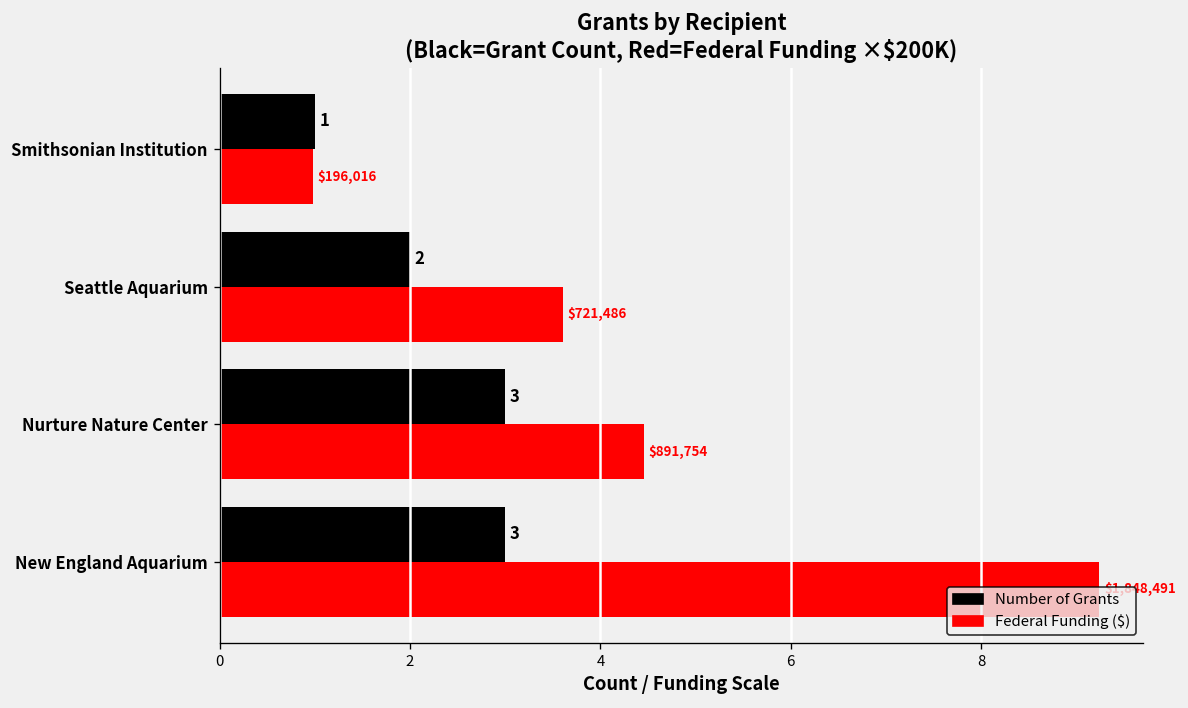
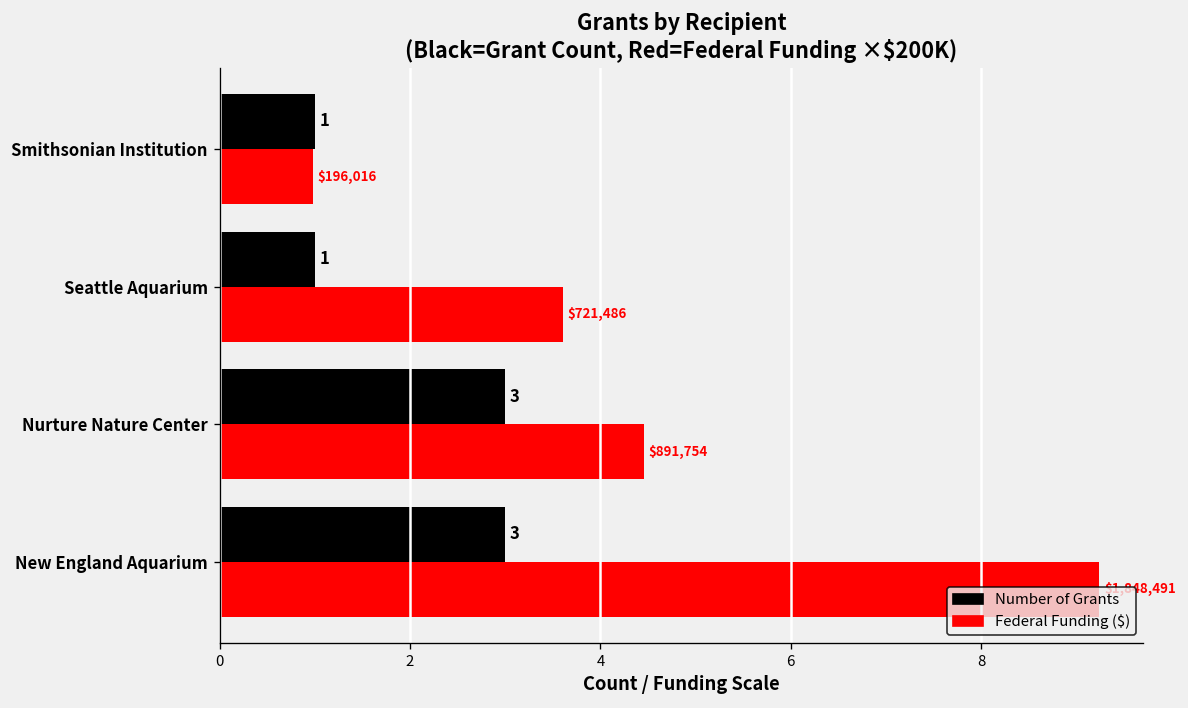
Number of Grants, Seattle Aquarium: 2 -> 1
